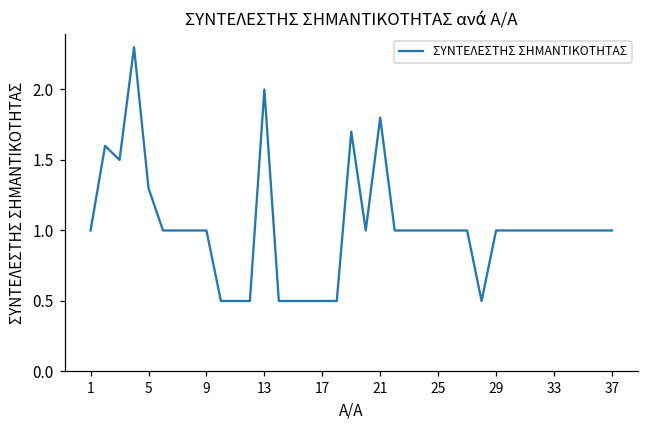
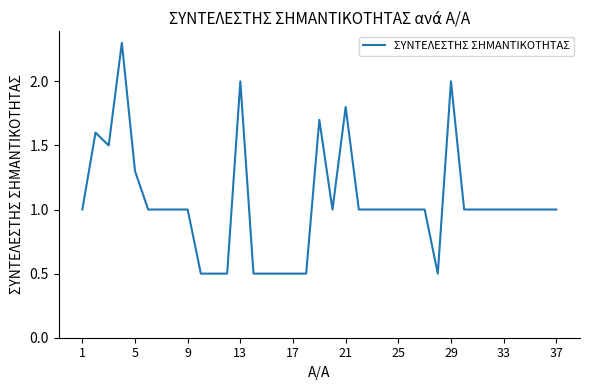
29: 1 -> 2
